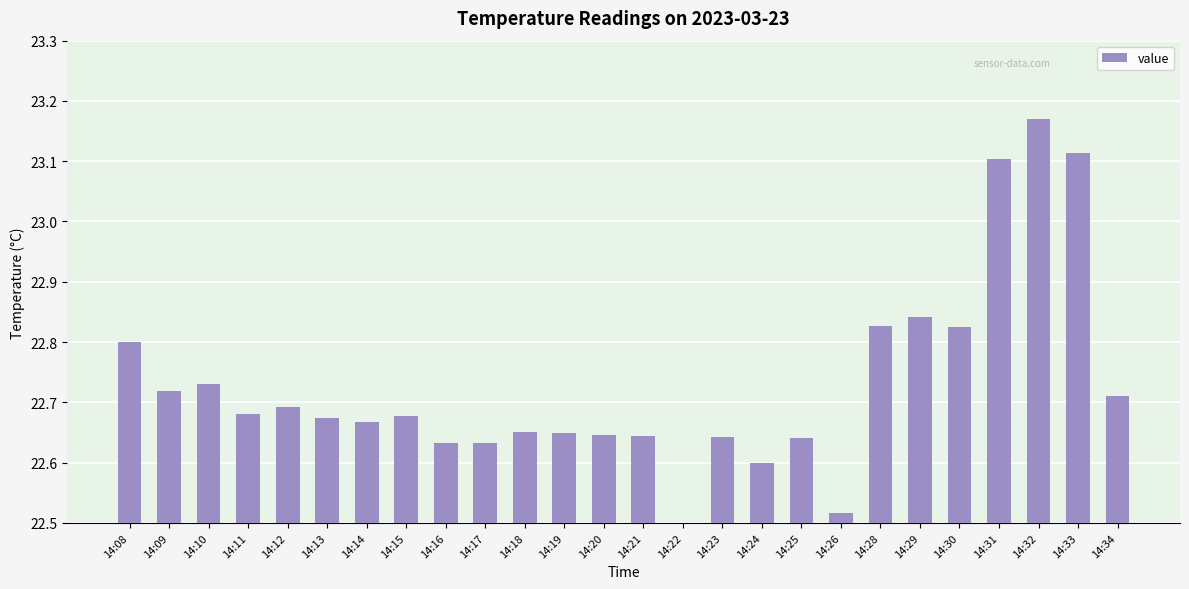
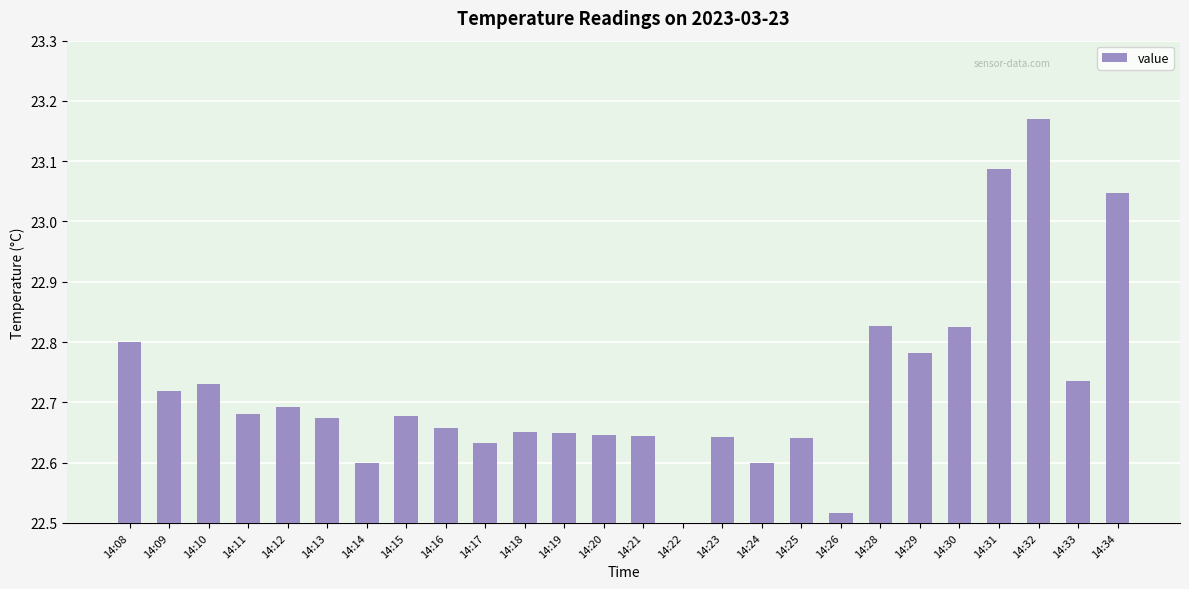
14:14: 22.67 -> 22.60
14:16: 22.63 -> 22.66
14:29: 22.84 -> 22.78
14:31: 23.10 -> 23.09
14:33: 23.11 -> 22.73
14:34: 22.71 -> 23.05
